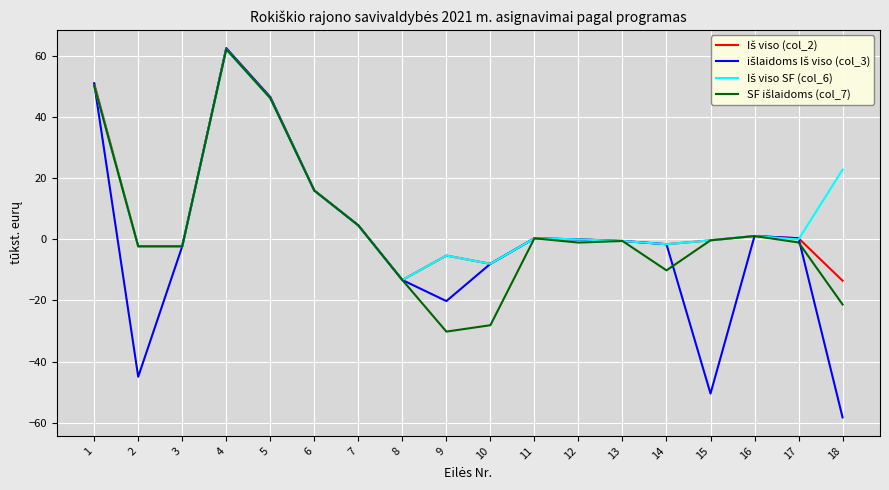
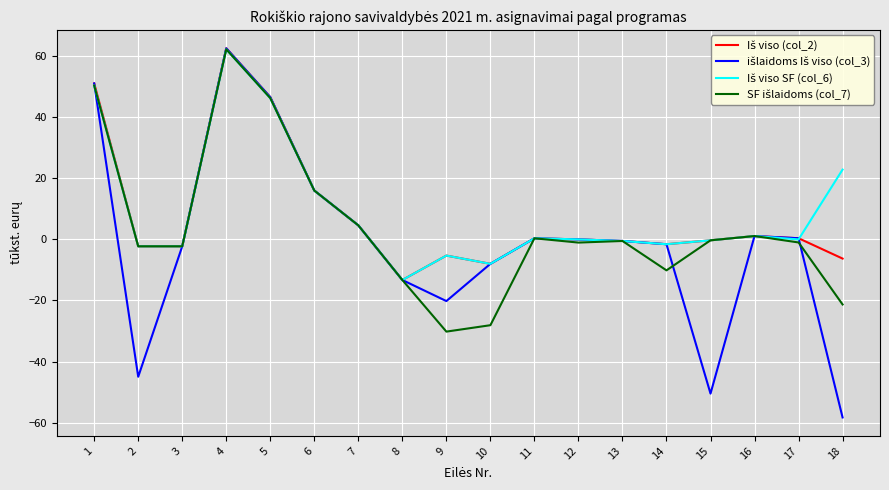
Iš viso (col_2), 18: -14 -> -6
